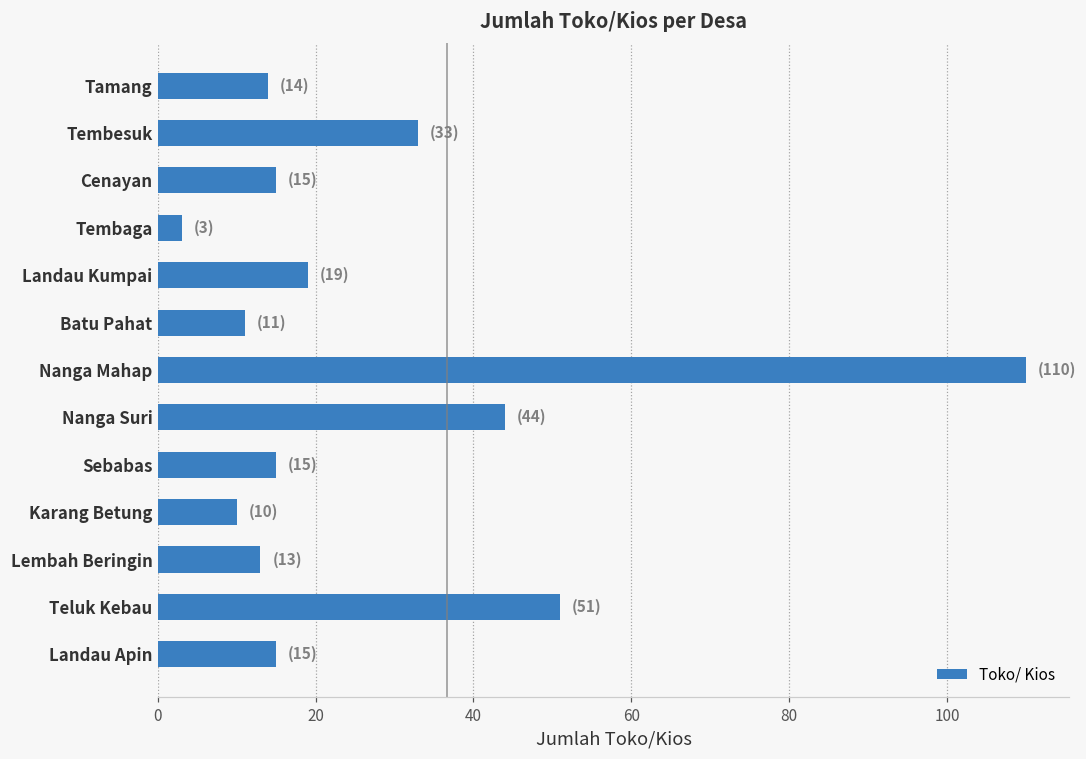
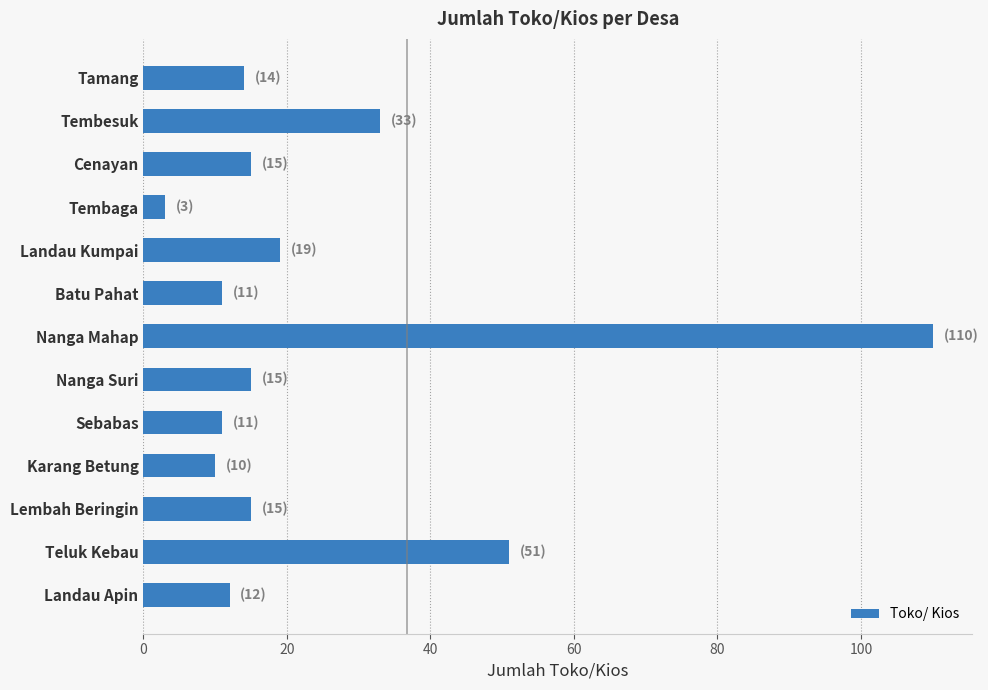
Nanga Suri: (44) -> (15)
Sebabas: (15) -> (11)
Lembah Beringin: (13) -> (15)
Landau Apin: (15) -> (12)
